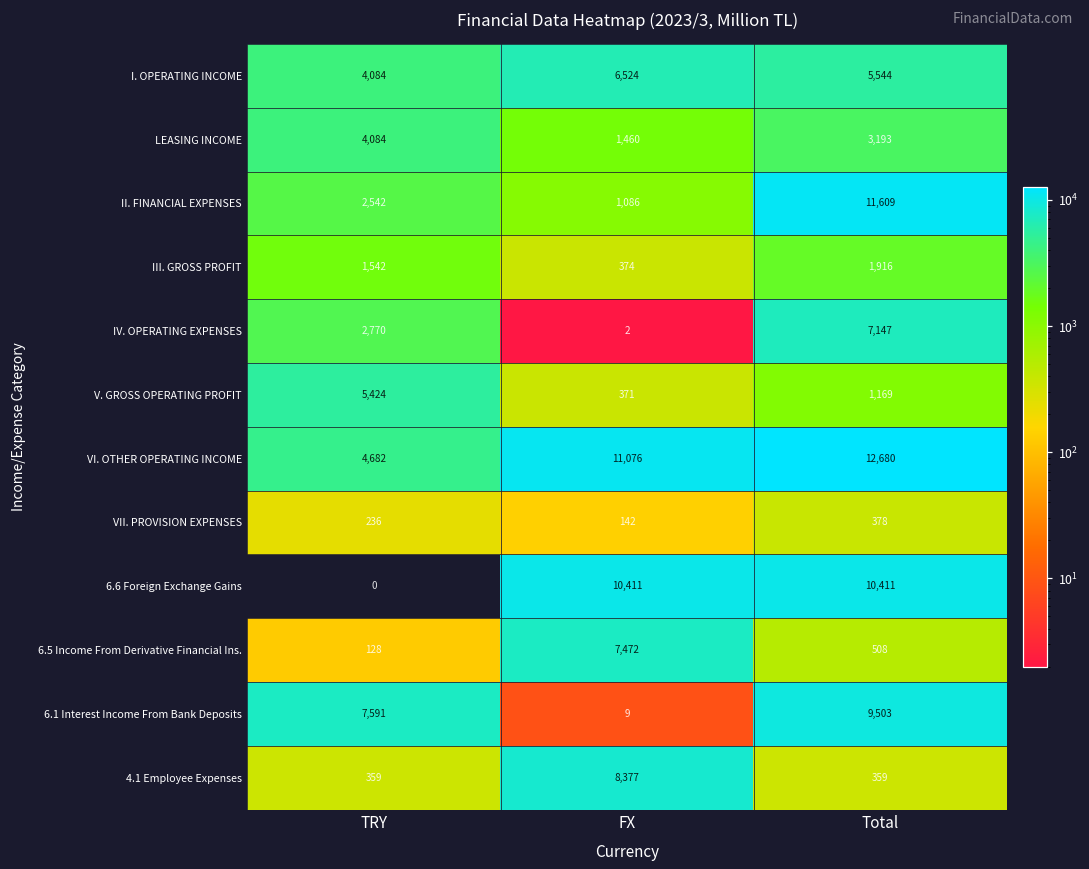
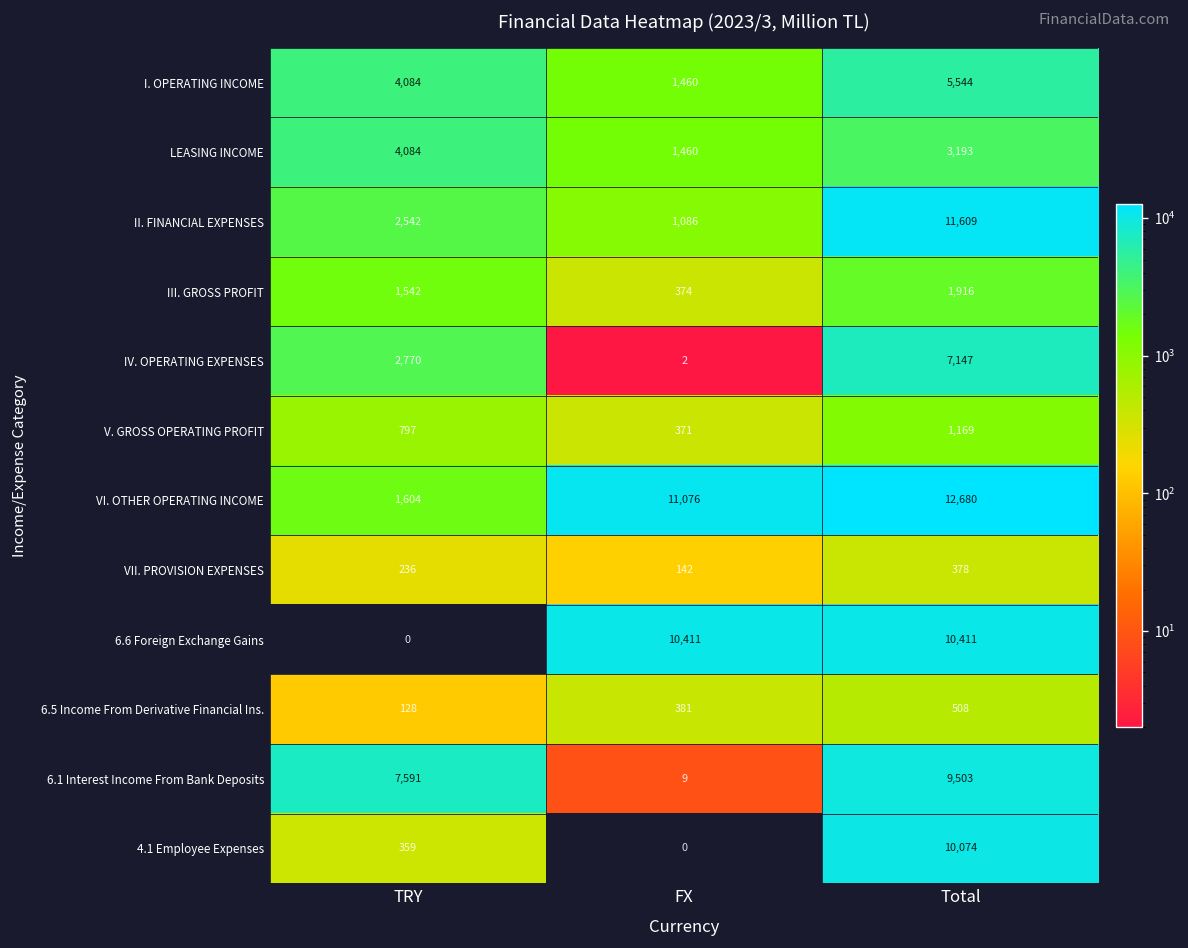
I. OPERATING INCOME, FX: 6,524 -> 1,460
V. GROSS OPERATING PROFIT, TRY: 5,424 -> 797
VI. OTHER OPERATING INCOME, TRY: 4,682 -> 1,604
6.5 Income From Derivative Financial Ins., FX: 7,472 -> 381
4.1 Employee Expenses, FX: 8,377 -> 0
4.1 Employee Expenses, Total: 359 -> 10,074
